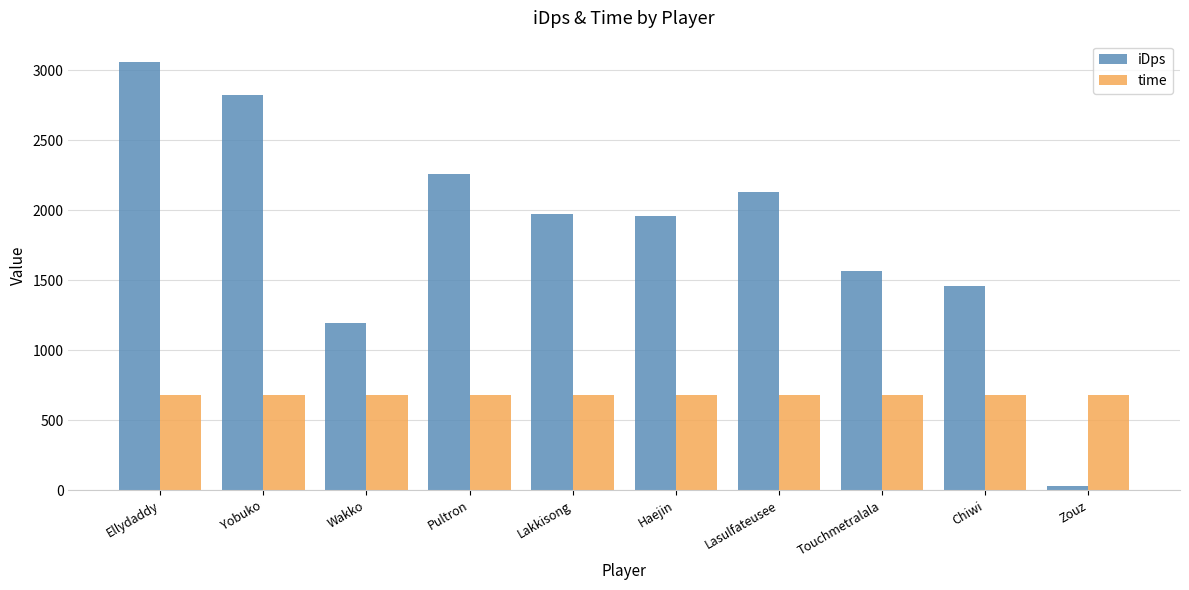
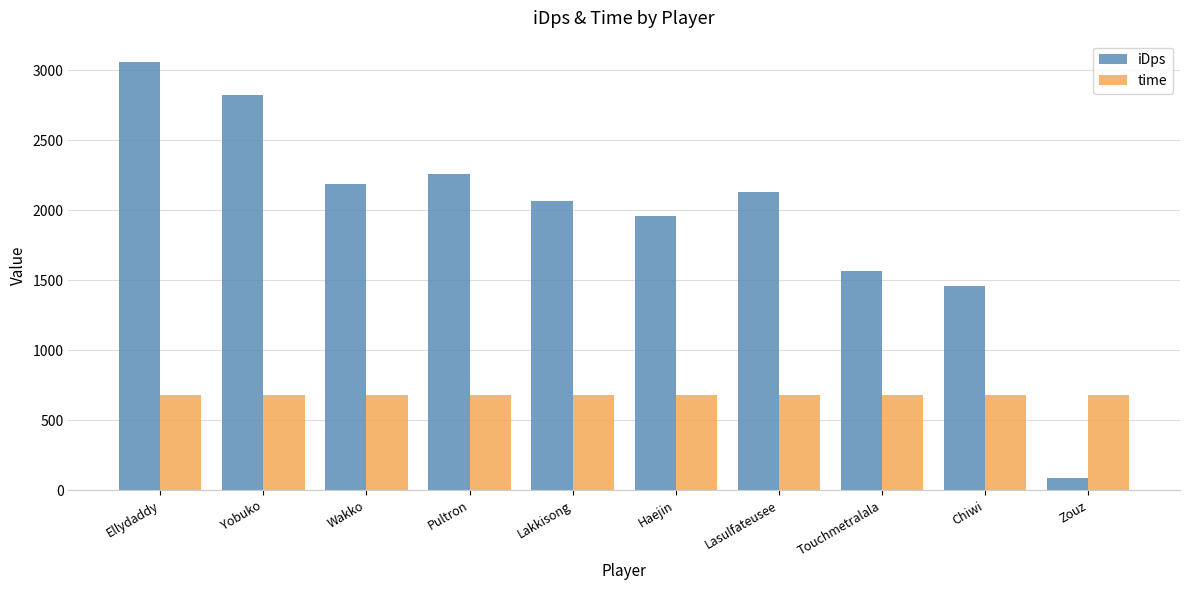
iDps, Wakko: 1190 -> 2190
iDps, Lakkisong: 1970 -> 2070
iDps, Zouz: 30 -> 90
